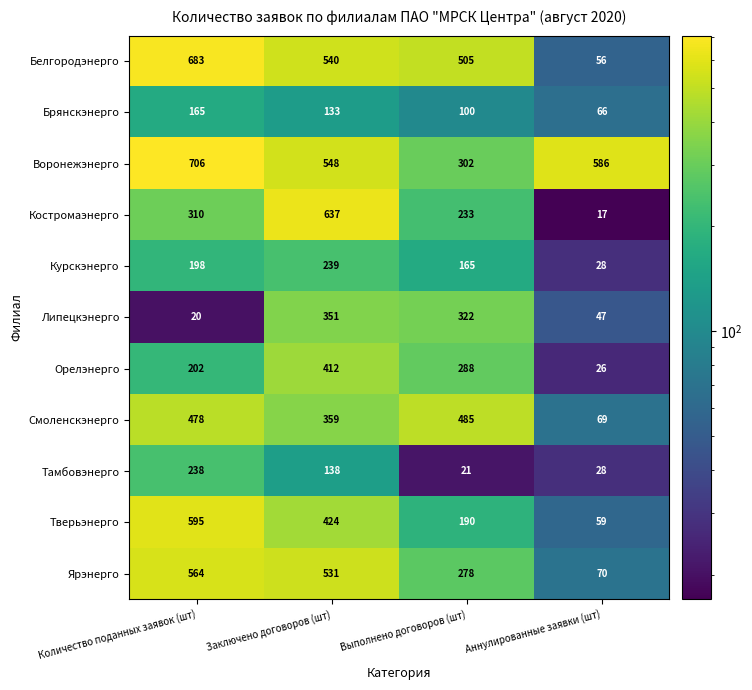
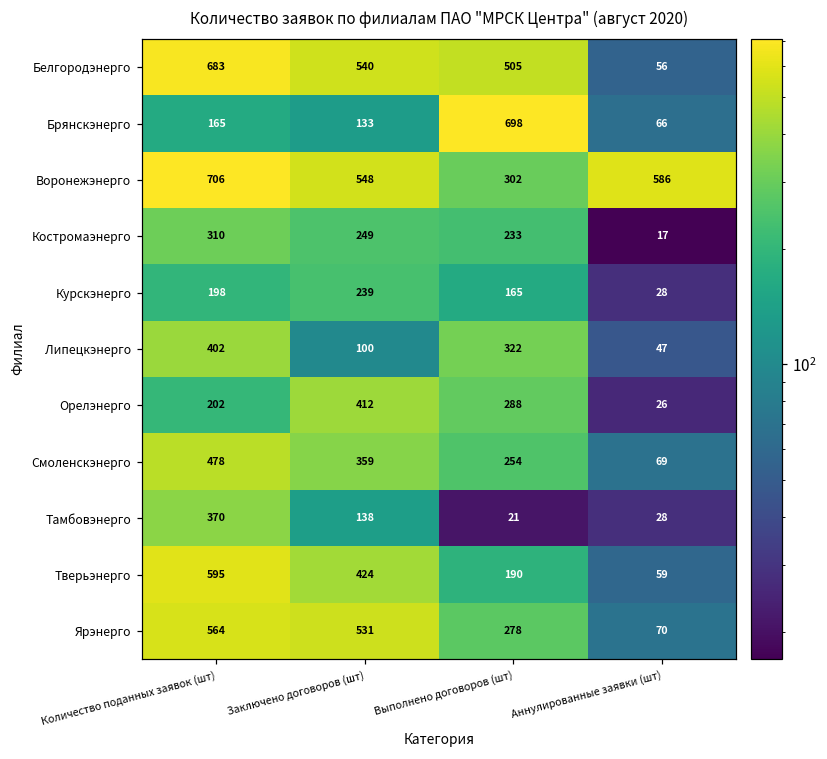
Брянскэнерго, Выполнено договоров (шт): 100 -> 698
Костромаэнерго, Заключено договоров (шт): 637 -> 249
Липецкэнерго, Количество поданных заявок (шт): 20 -> 402
Липецкэнерго, Заключено договоров (шт): 351 -> 100
Смоленскэнерго, Выполнено договоров (шт): 485 -> 254
Тамбовэнерго, Количество поданных заявок (шт): 238 -> 370
